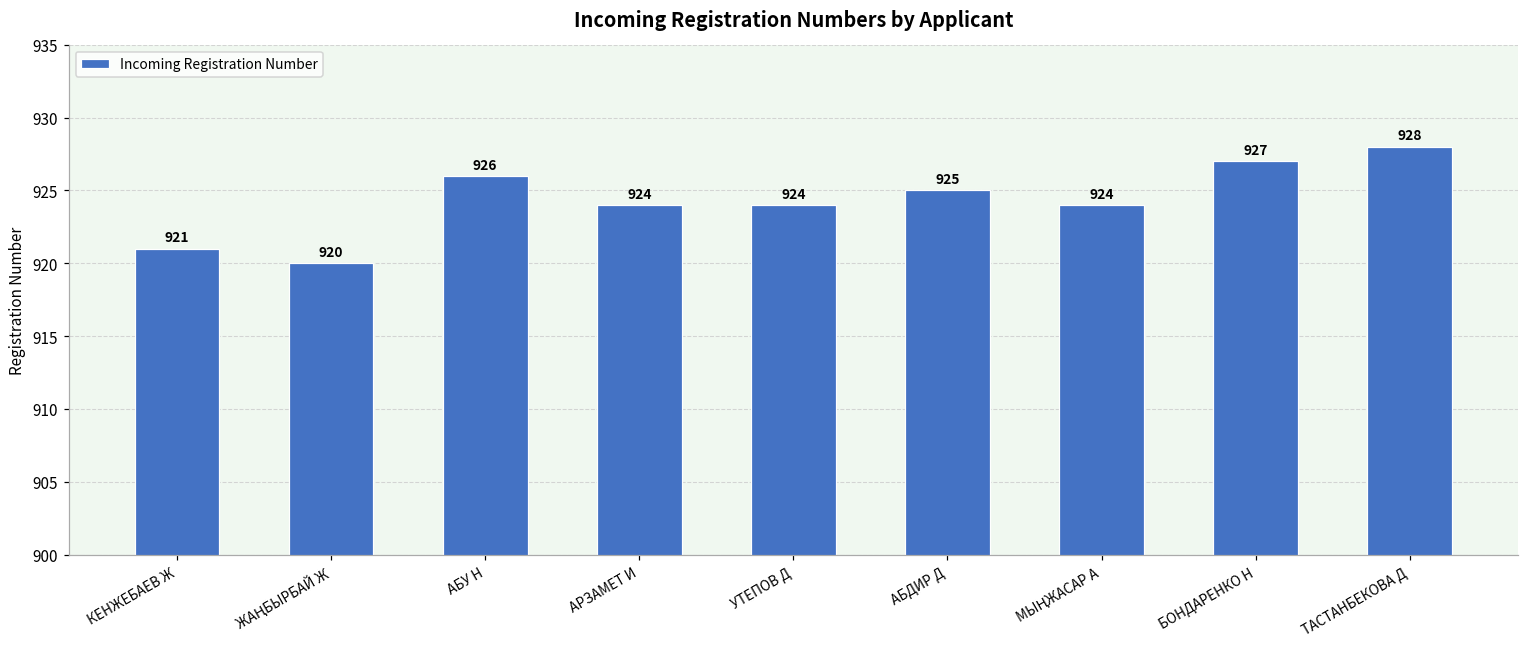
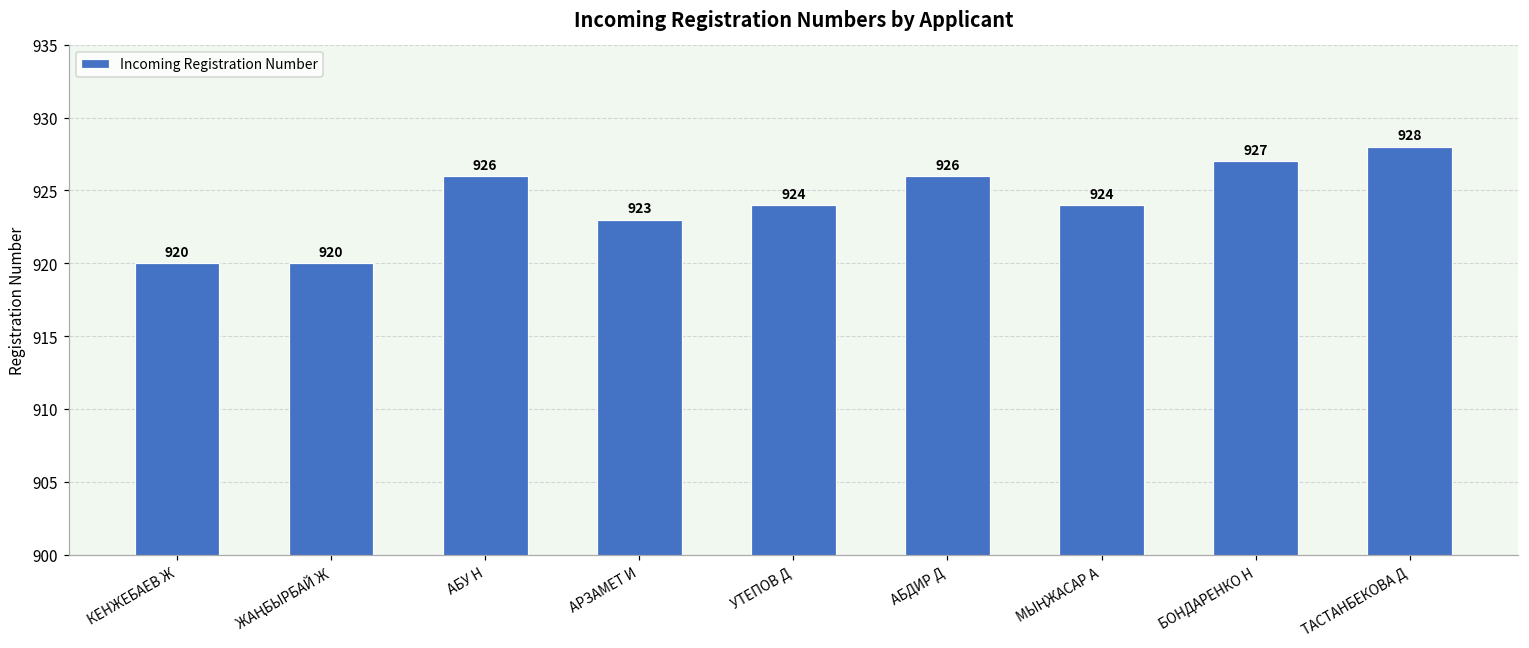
КЕНЖЕБАЕВ Ж: 921 -> 920
АРЗАМЕТ И: 924 -> 923
АБДИР Д: 925 -> 926
